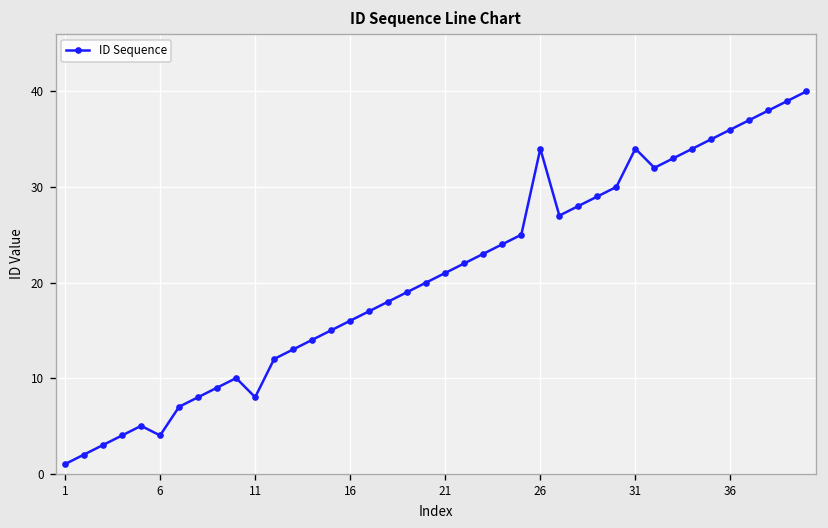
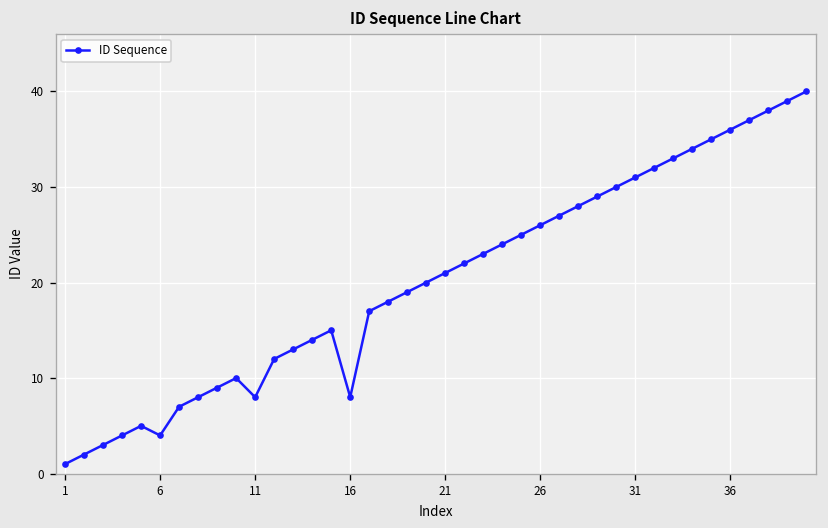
16: 16 -> 8
26: 34 -> 26
31: 34 -> 31
